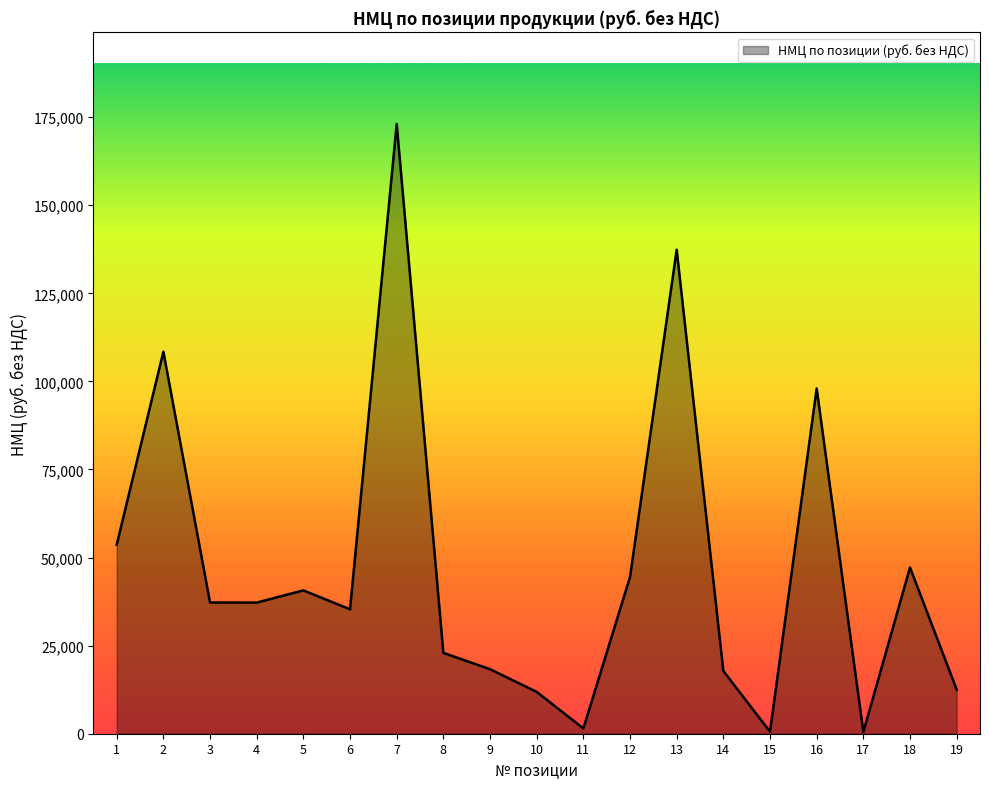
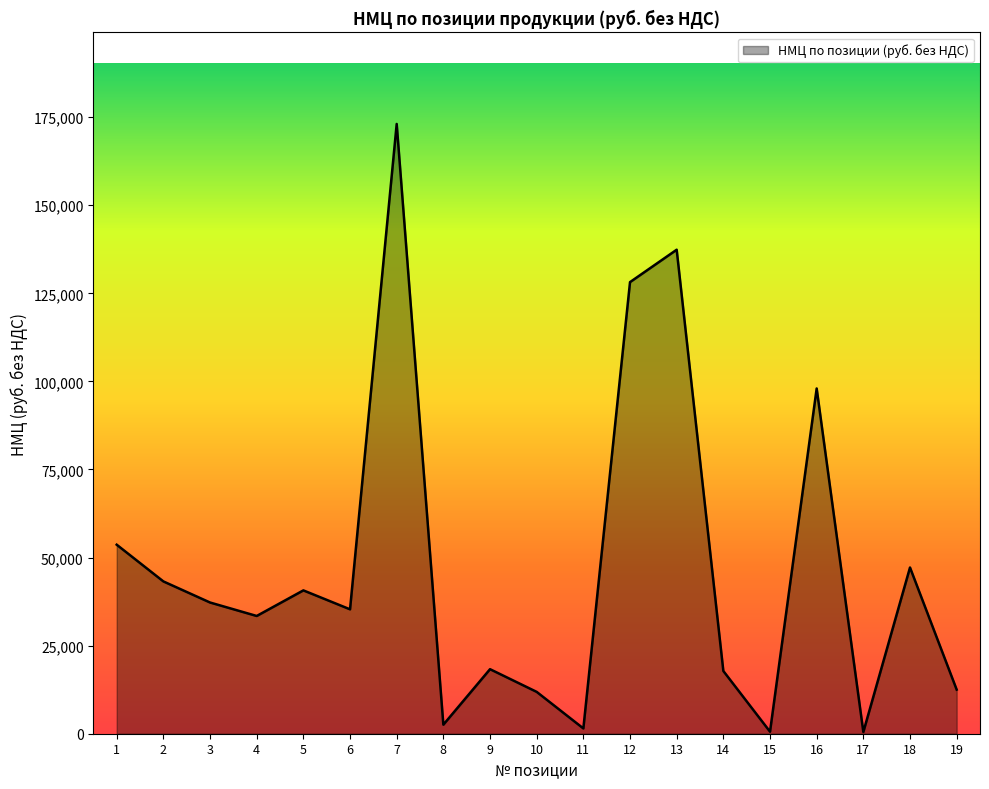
2: 108,000 -> 43,000
4: 37,000 -> 33,000
8: 23,000 -> 3,000
12: 44,000 -> 128,000
